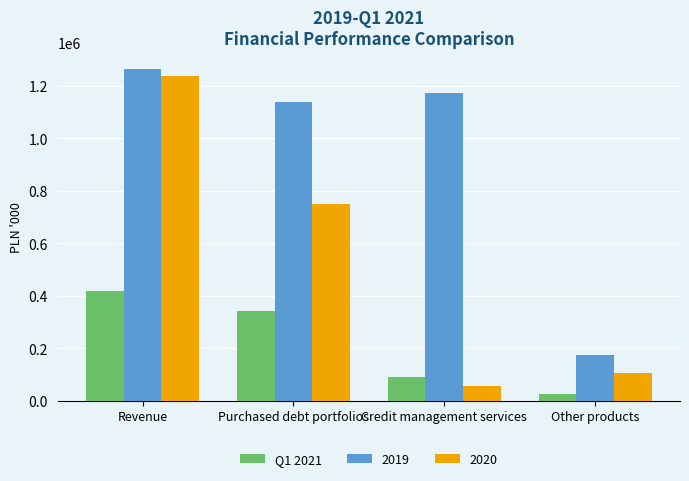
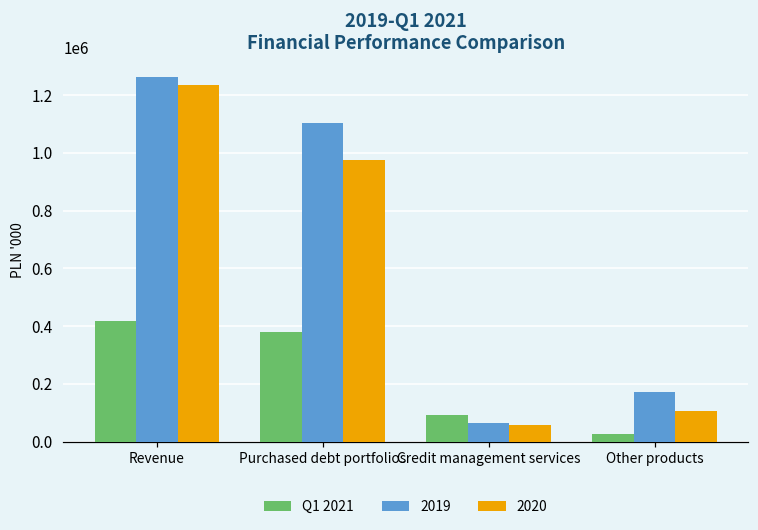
Q1 2021, Purchased debt portfolios: 340000 -> 380000
2019, Purchased debt portfolios: 1140000 -> 1100000
2020, Purchased debt portfolios: 750000 -> 980000
2019, Credit management services: 1170000 -> 70000
